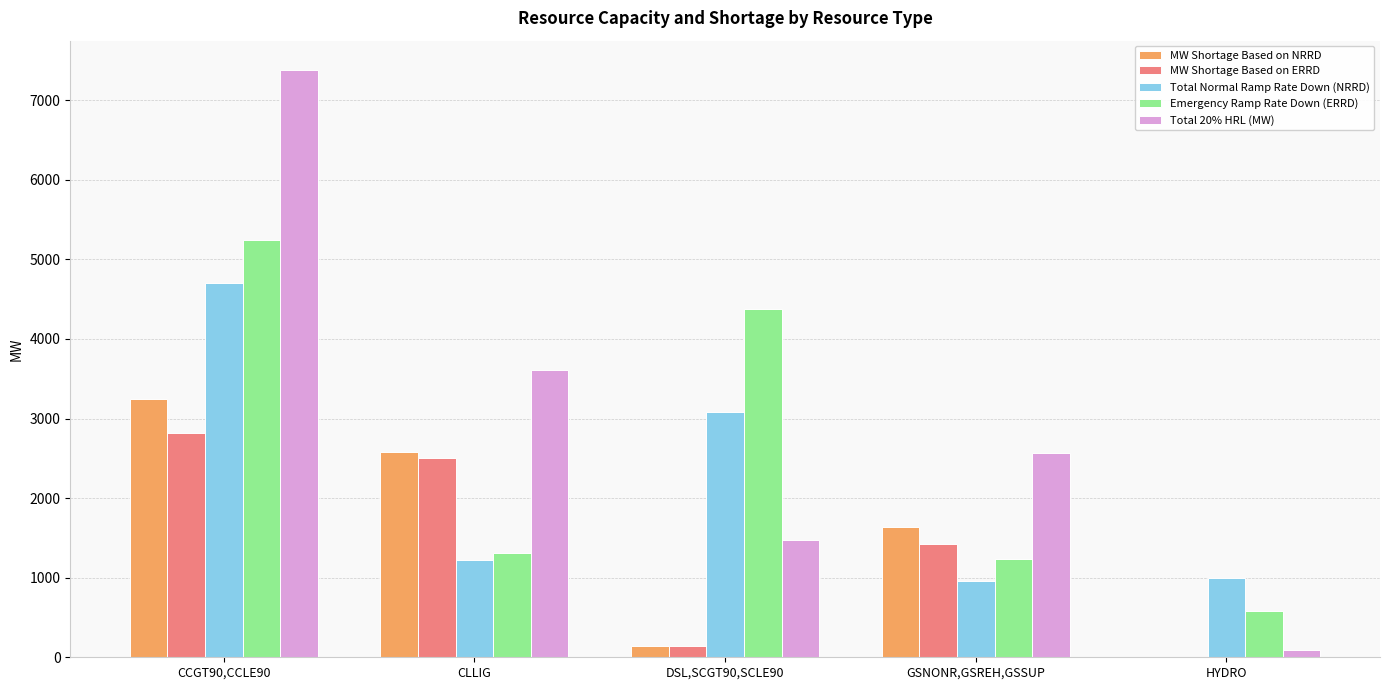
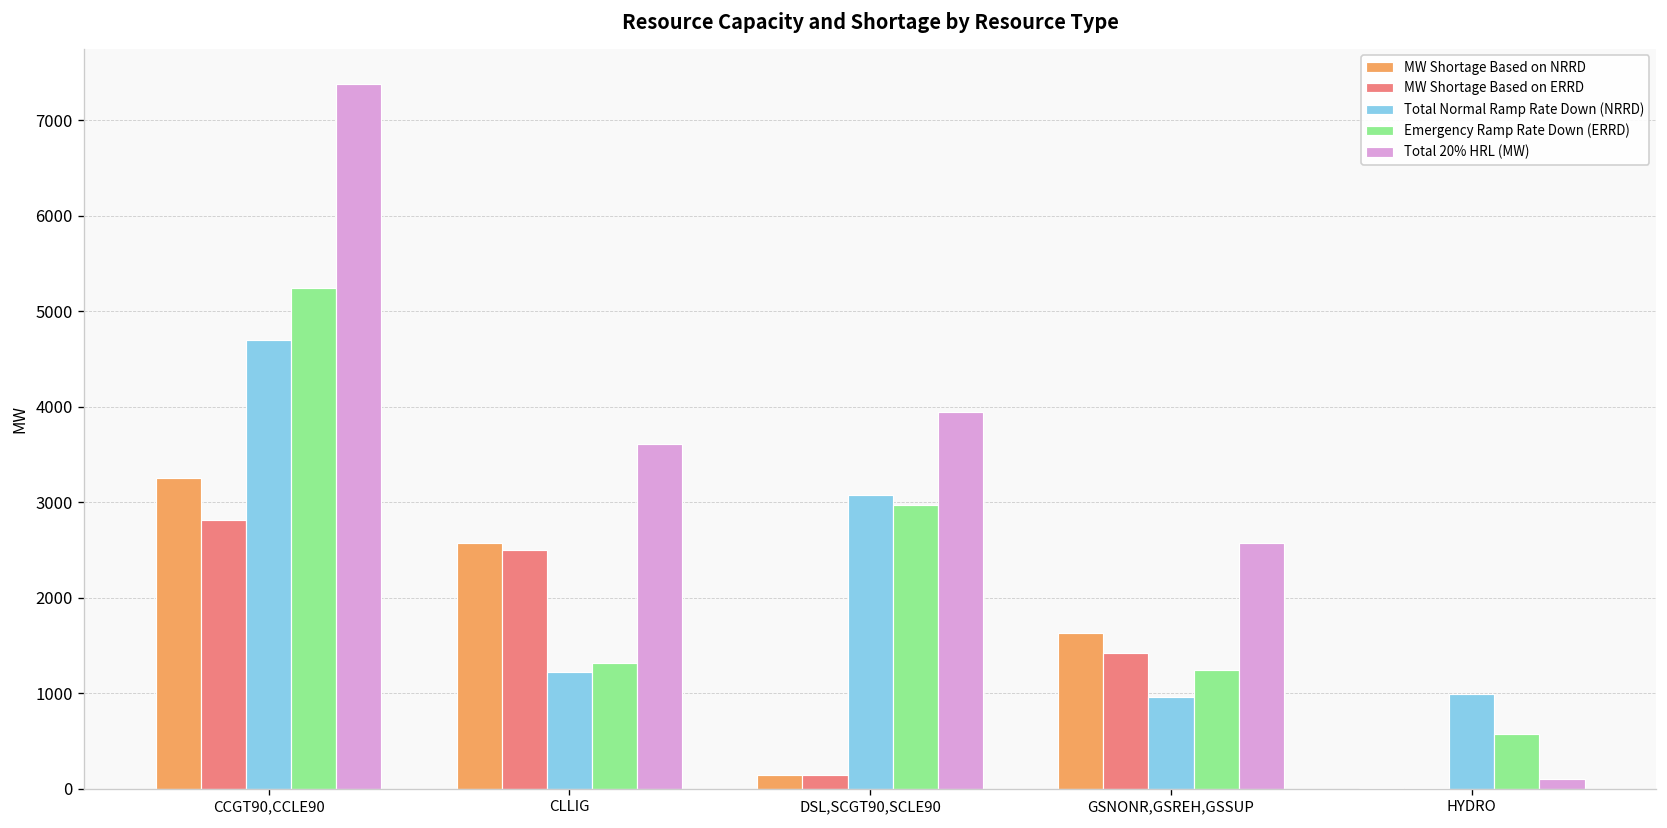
Emergency Ramp Rate Down (ERRD), DSL,SCGT90,SCLE90: 4400 -> 3000
Total 20% HRL (MW), DSL,SCGT90,SCLE90: 1500 -> 3900
